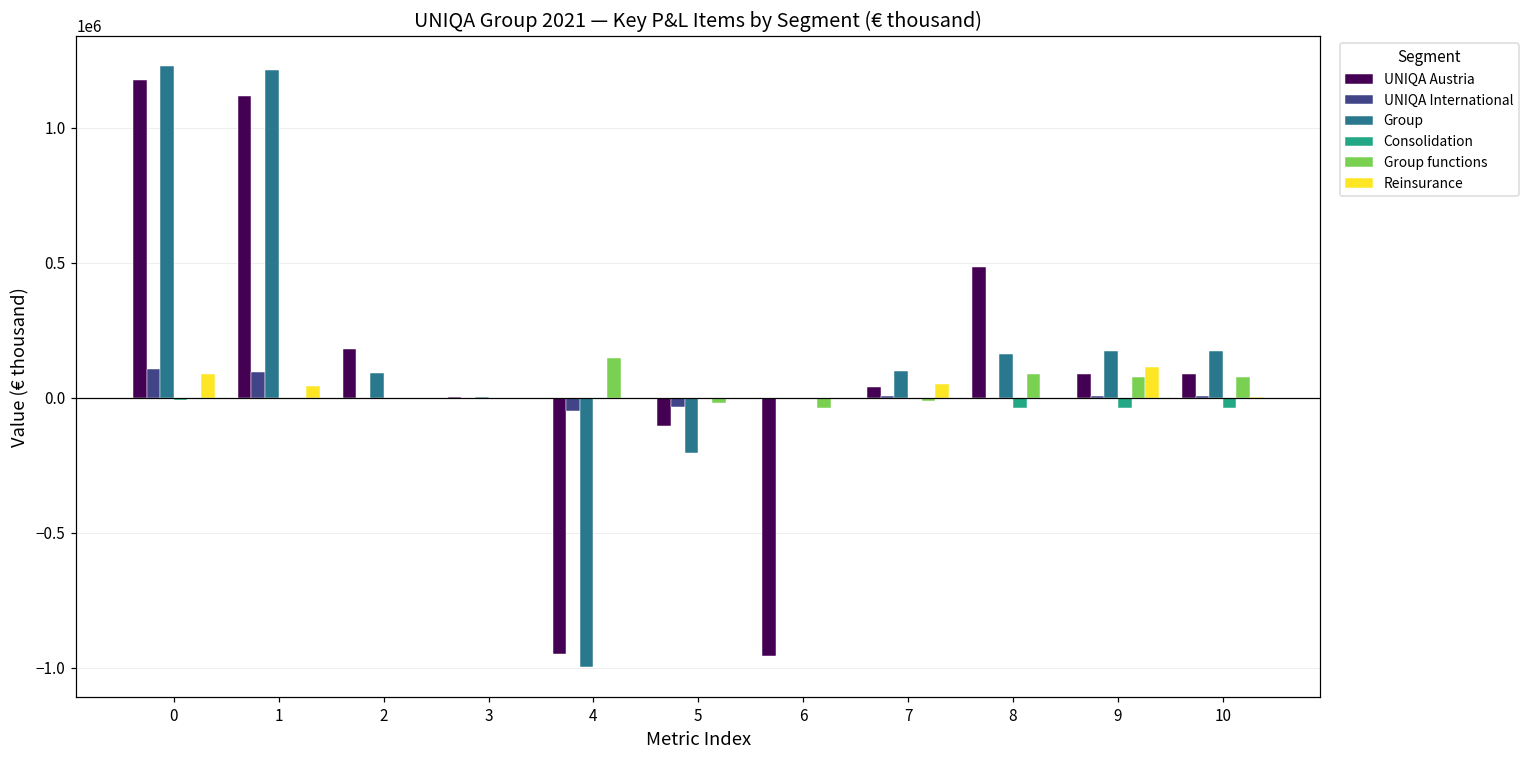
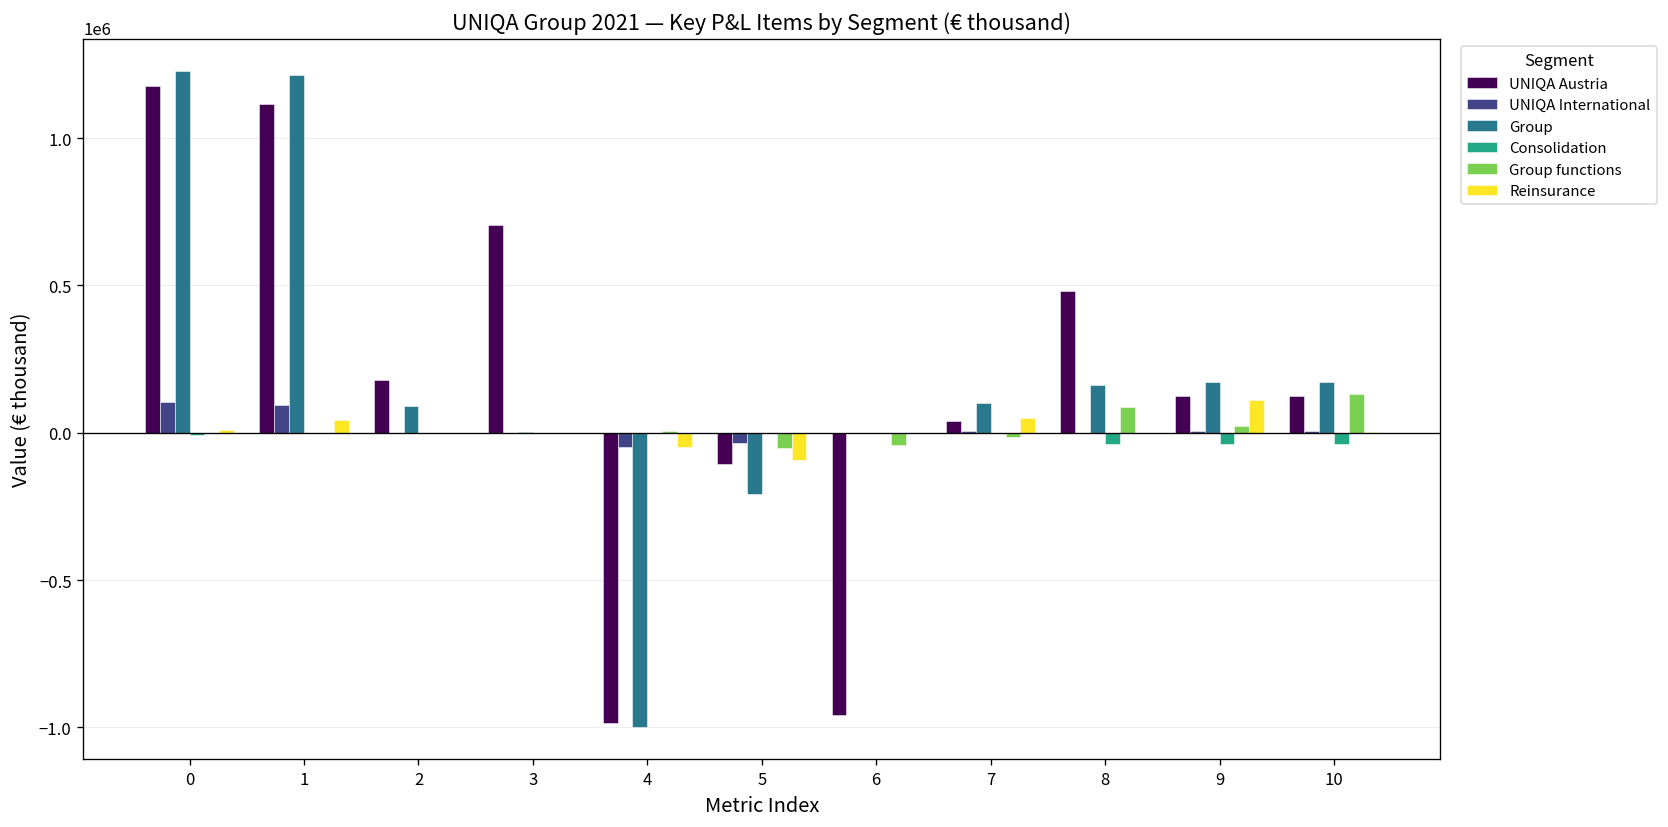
Reinsurance, 0: 90000 -> 10000
UNIQA Austria, 3: 0 -> 710000
UNIQA Austria, 4: -950000 -> -980000
Group functions, 4: 150000 -> 0
Reinsurance, 4: 0 -> -50000
Group functions, 5: -20000 -> -50000
Reinsurance, 5: 0 -> -90000
UNIQA Austria, 9: 90000 -> 120000
Group functions, 9: 80000 -> 20000
UNIQA Austria, 10: 90000 -> 120000
Group functions, 10: 80000 -> 130000
